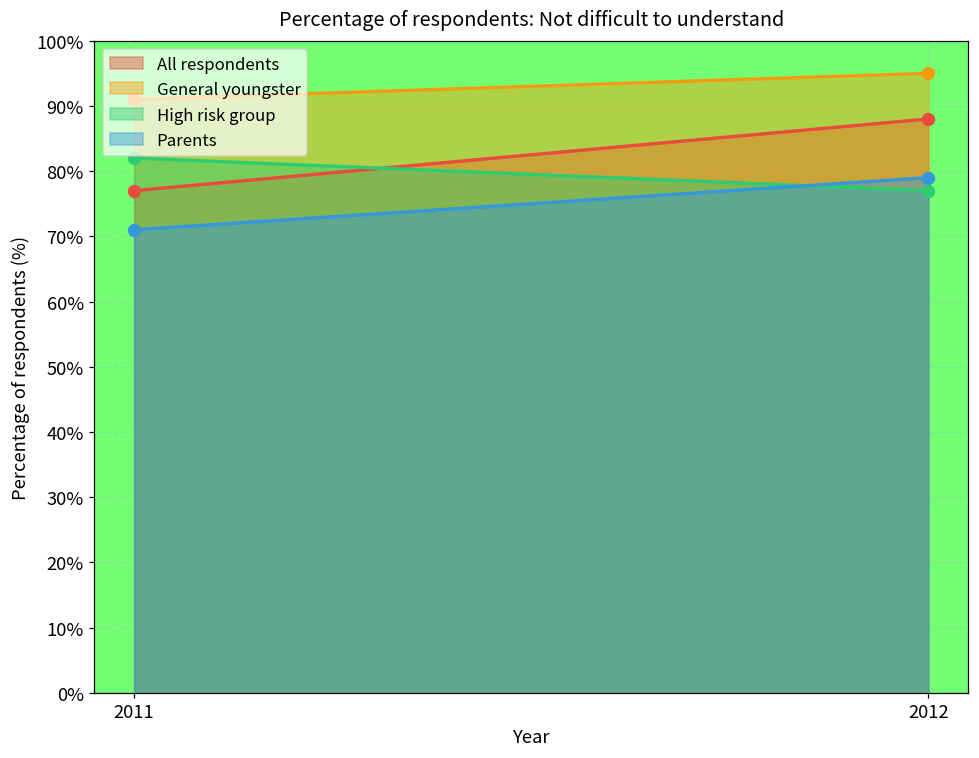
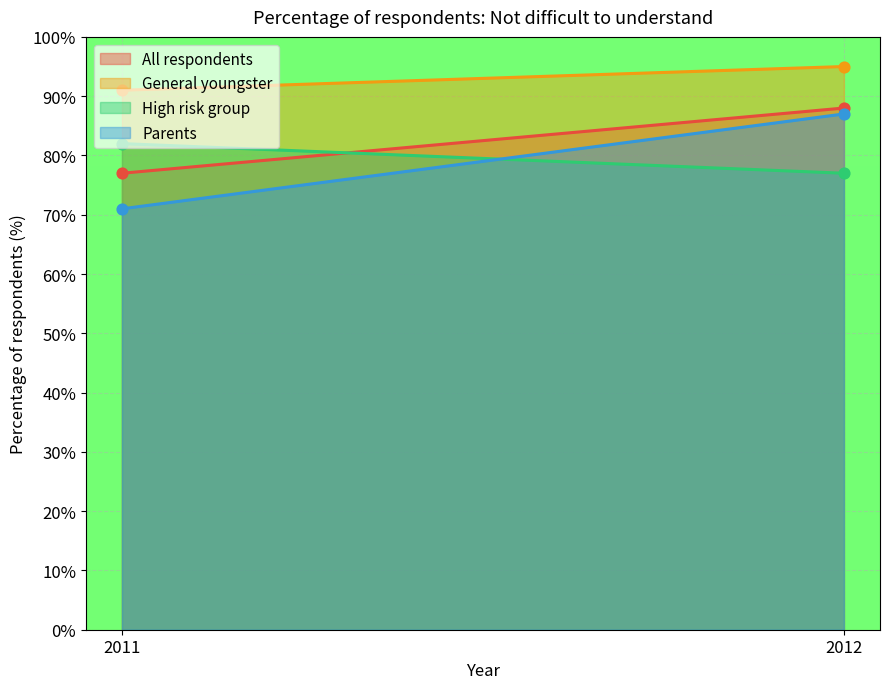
Parents, 2012: 79% -> 87%
